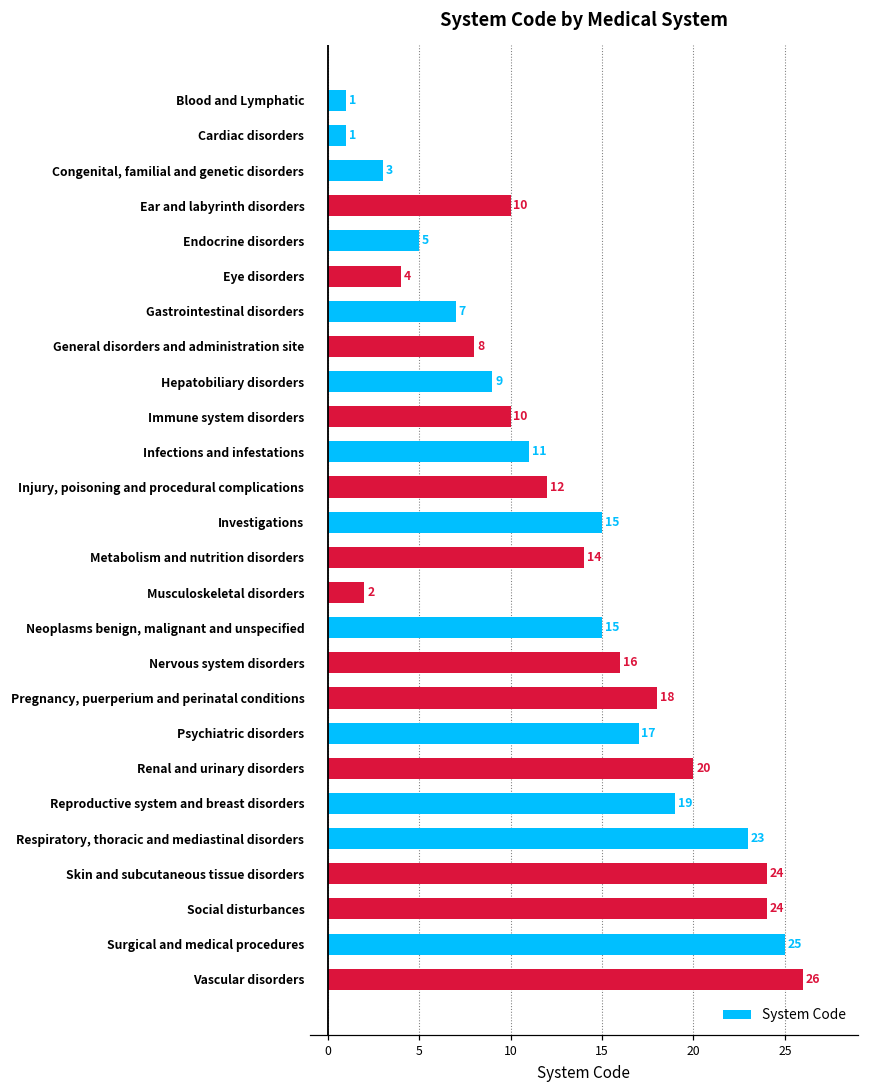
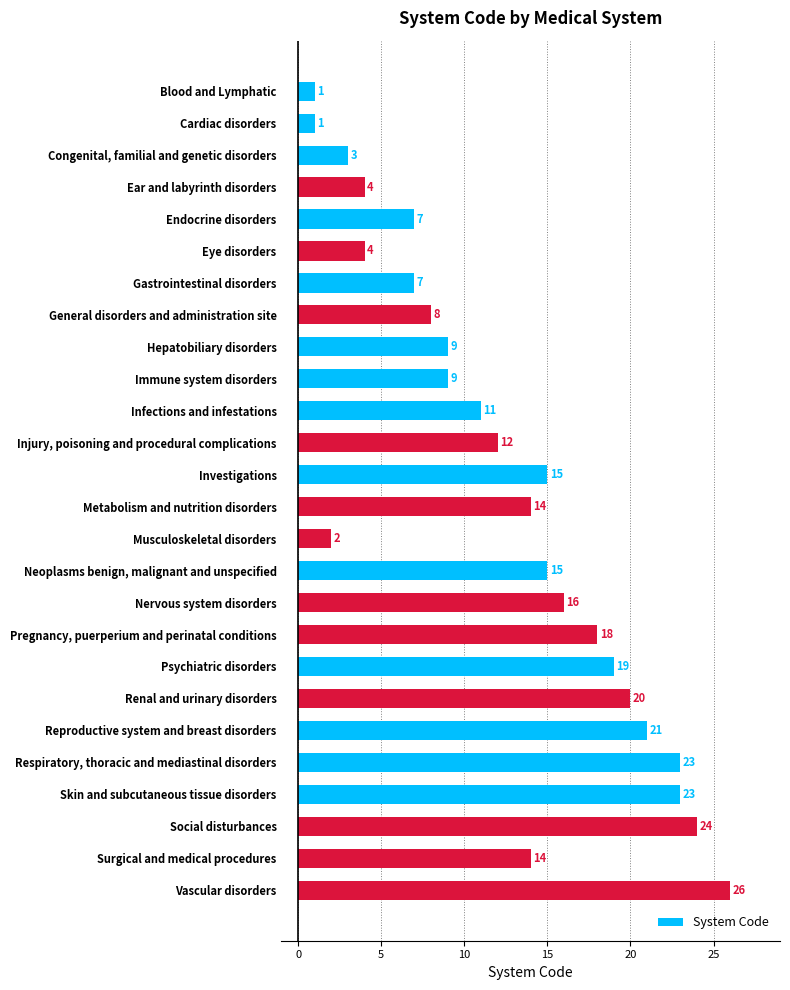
Ear and labyrinth disorders: 10 -> 4
Endocrine disorders: 5 -> 7
Immune system disorders: 10 -> 9
Psychiatric disorders: 17 -> 19
Reproductive system and breast disorders: 19 -> 21
Skin and subcutaneous tissue disorders: 24 -> 23
Surgical and medical procedures: 25 -> 14
